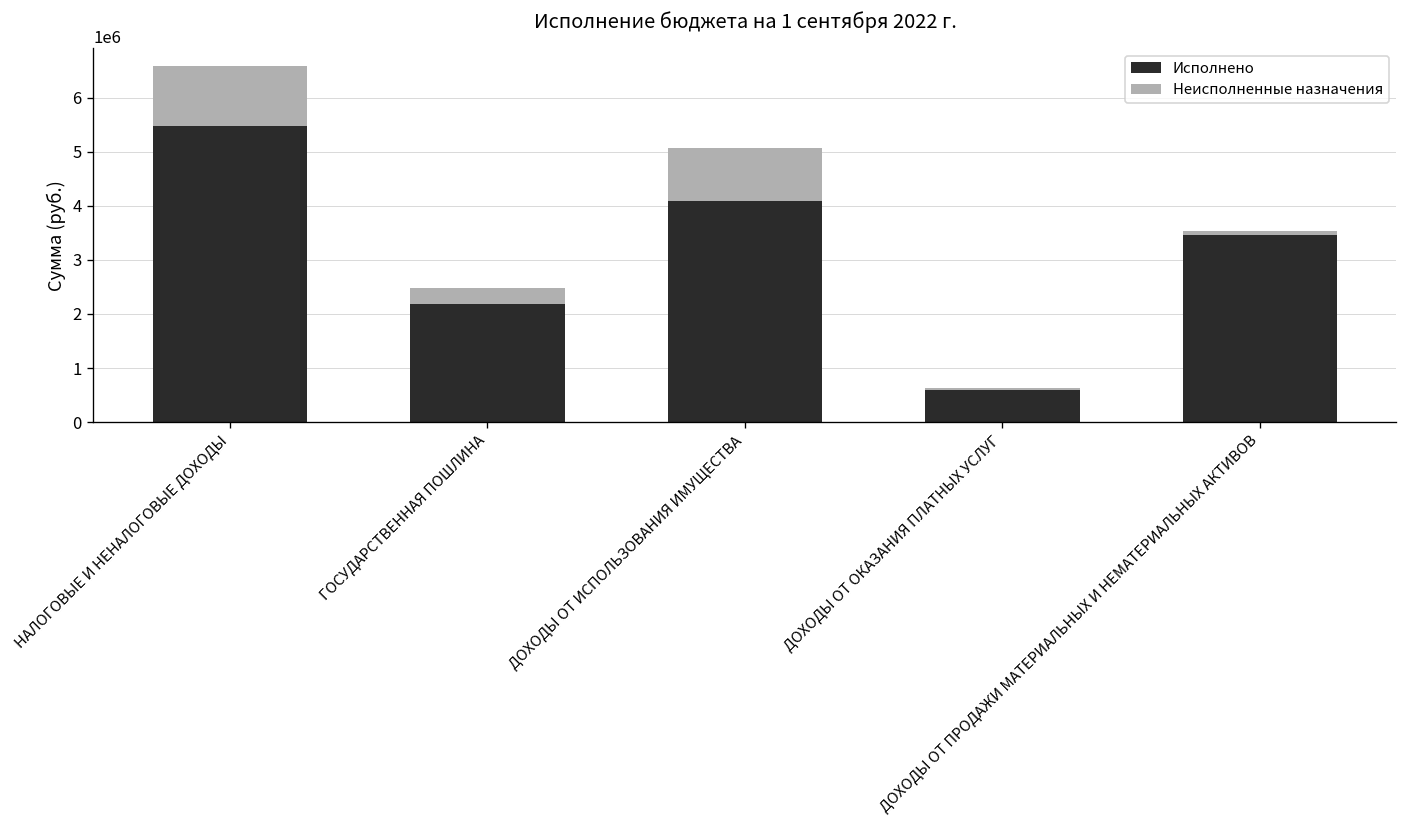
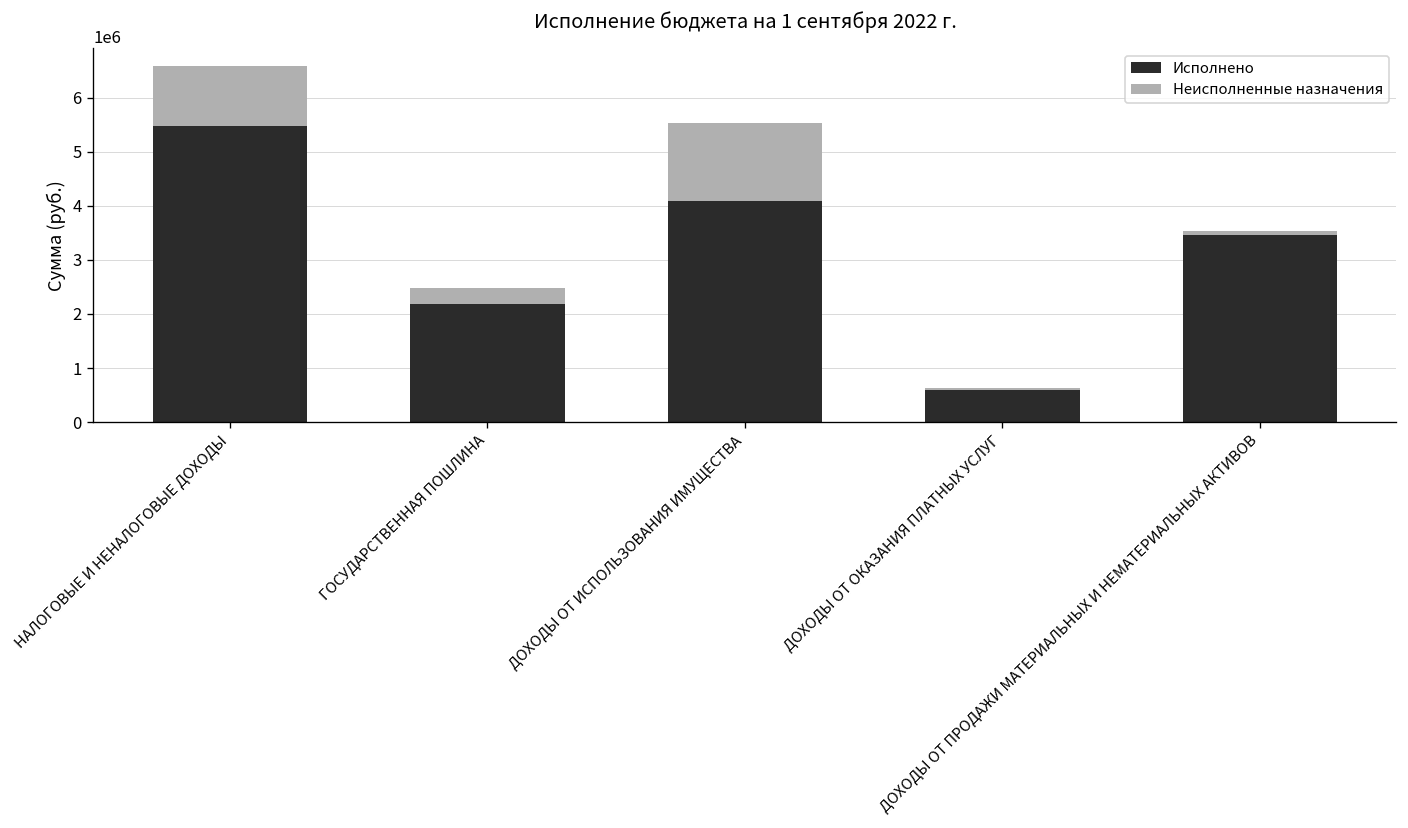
Неисполненные назначения, ДОХОДЫ ОТ ИСПОЛЬЗОВАНИЯ ИМУЩЕСТВА: 1000000 -> 1500000
